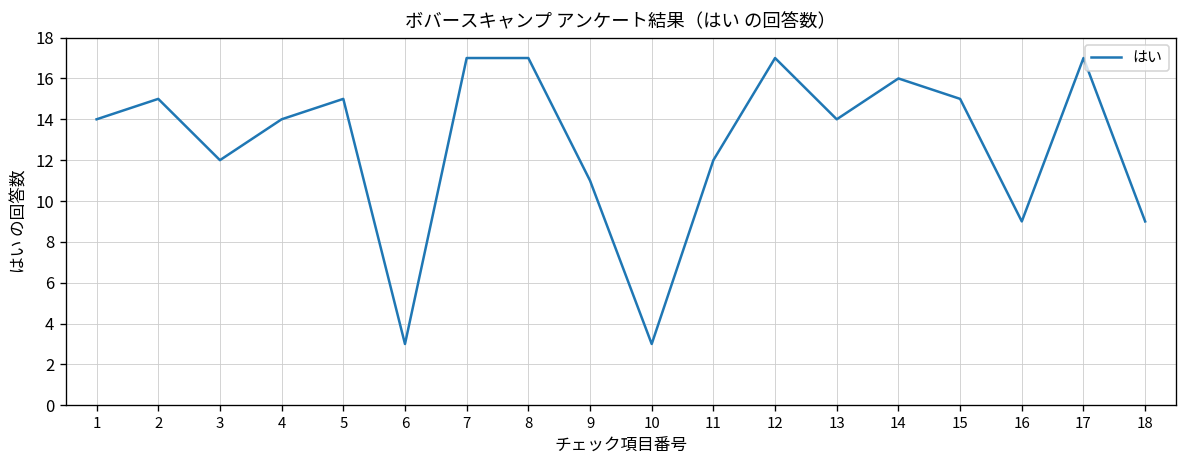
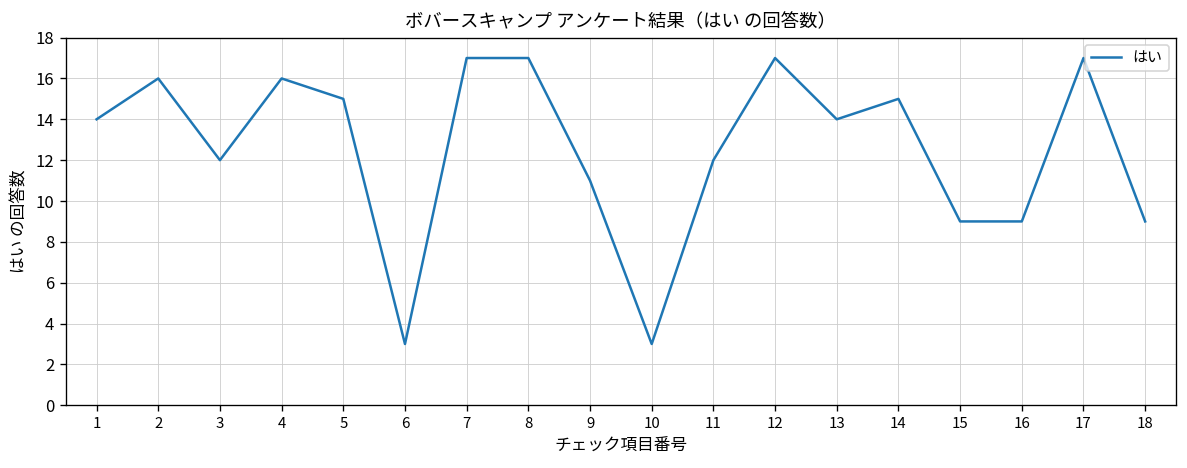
2: 15 -> 16
4: 14 -> 16
14: 16 -> 15
15: 15 -> 9
